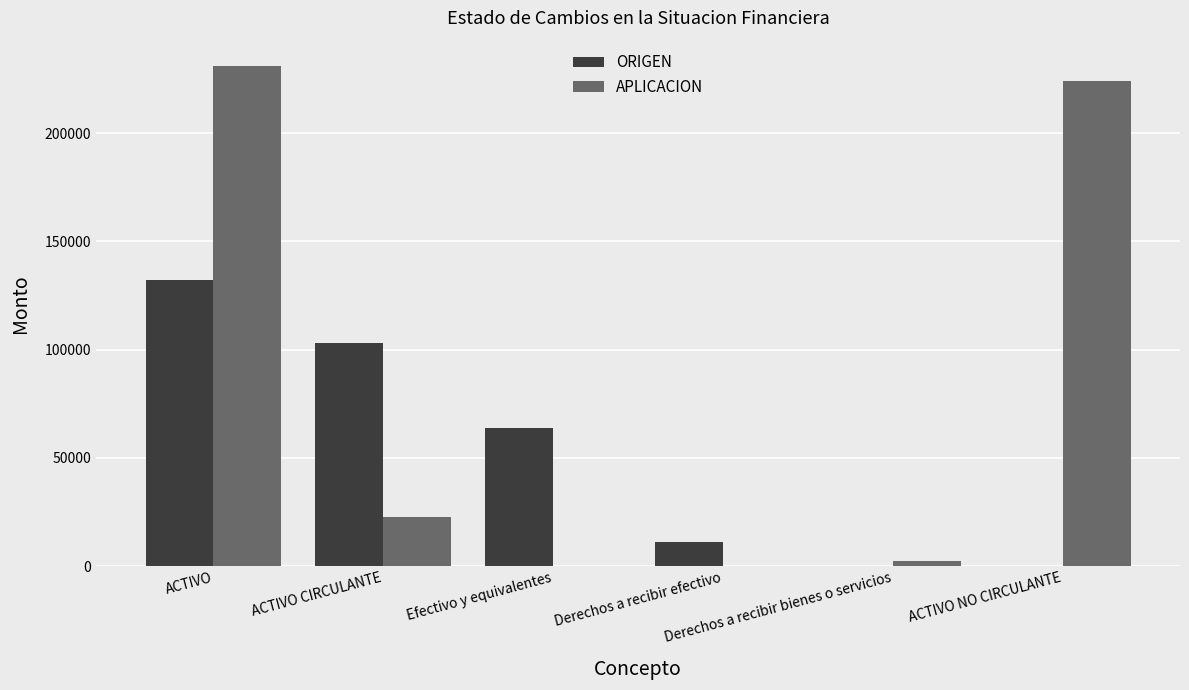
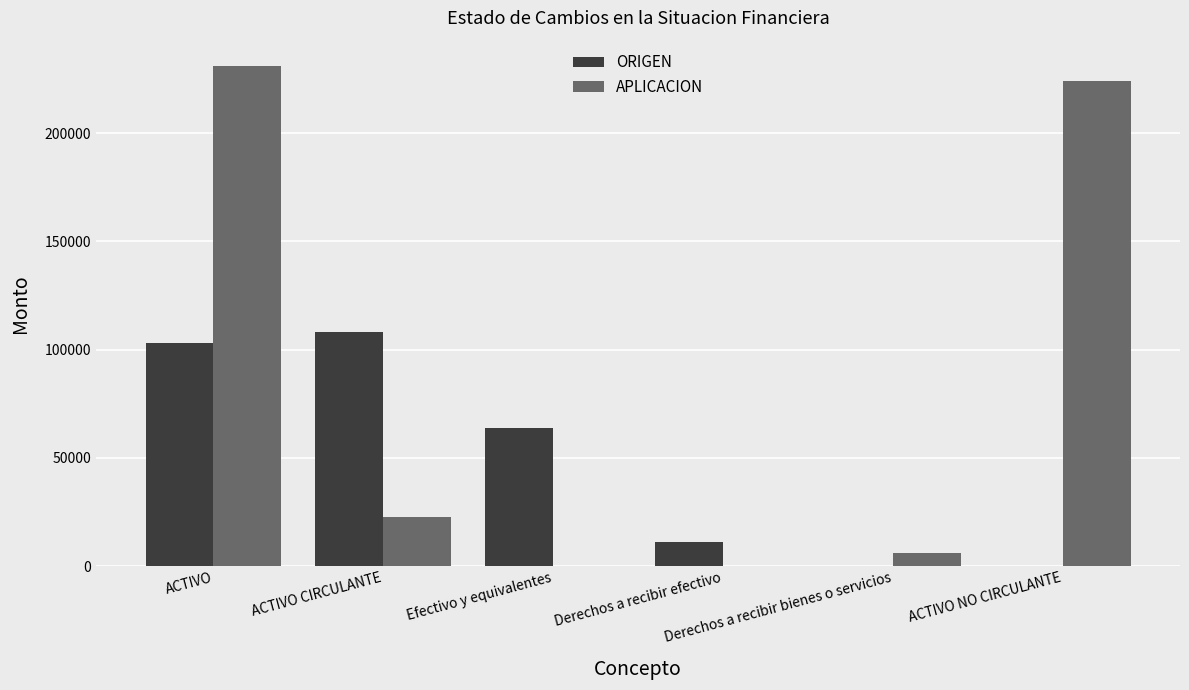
ORIGEN, ACTIVO: 132000 -> 103000
ORIGEN, ACTIVO CIRCULANTE: 103000 -> 108000
APLICACION, Derechos a recibir bienes o servicios: 2000 -> 6000
